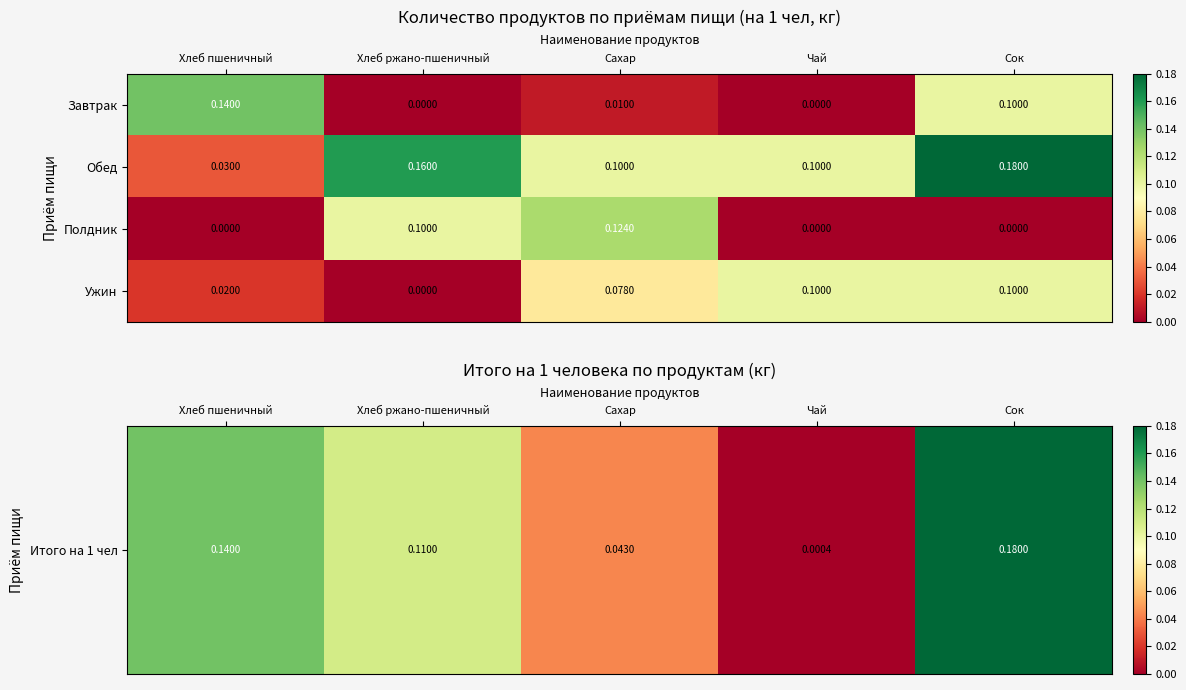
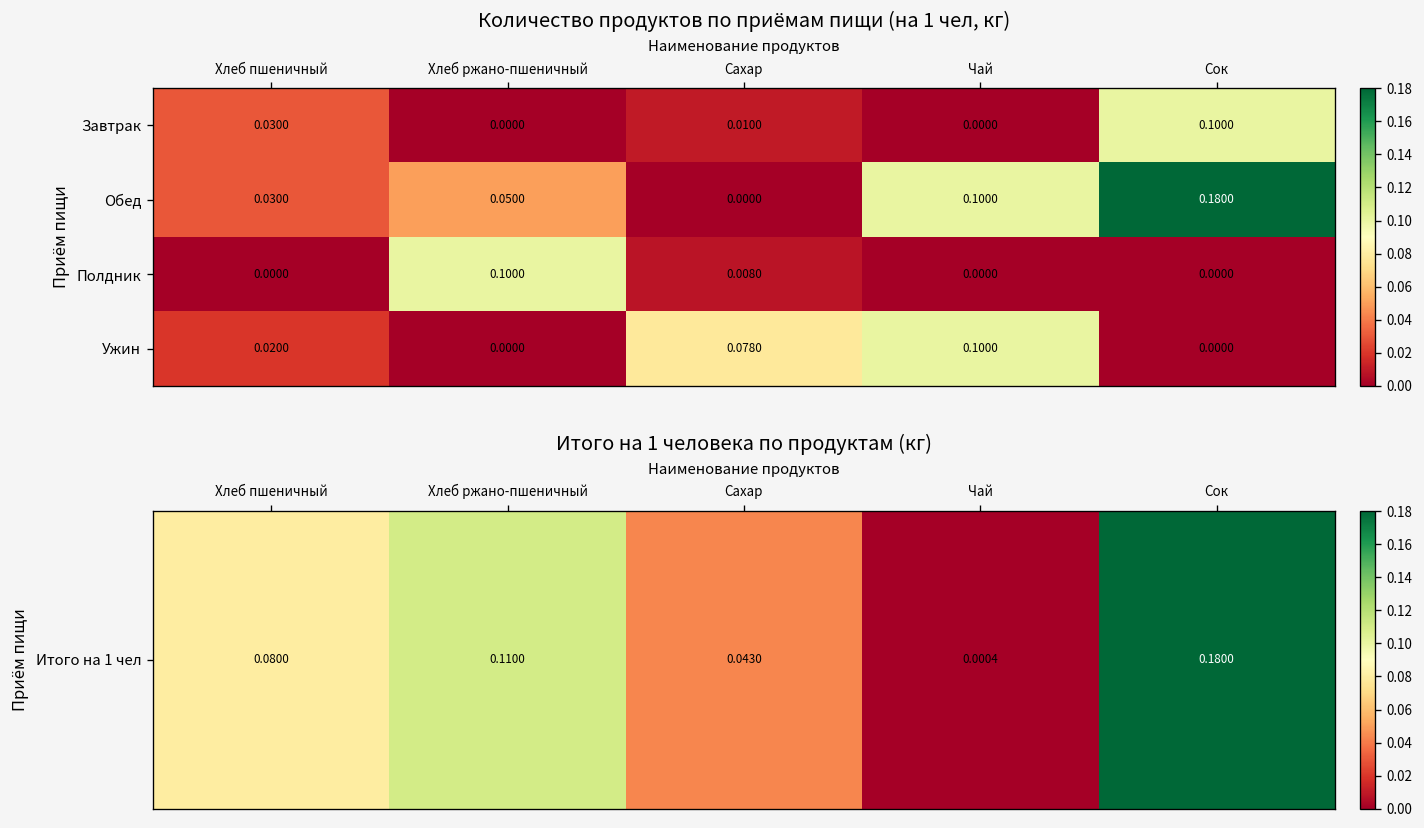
Количество продуктов по приёмам пищи (на 1 чел, кг), Завтрак, Хлеб пшеничный: 0.1400 -> 0.0300
Количество продуктов по приёмам пищи (на 1 чел, кг), Обед, Хлеб ржано-пшеничный: 0.1600 -> 0.0500
Количество продуктов по приёмам пищи (на 1 чел, кг), Обед, Сахар: 0.1000 -> 0.0000
Количество продуктов по приёмам пищи (на 1 чел, кг), Полдник, Сахар: 0.1240 -> 0.0080
Количество продуктов по приёмам пищи (на 1 чел, кг), Ужин, Сок: 0.1000 -> 0.0000
Итого на 1 человека по продуктам (кг), Итого на 1 чел, Хлеб пшеничный: 0.1400 -> 0.0800
